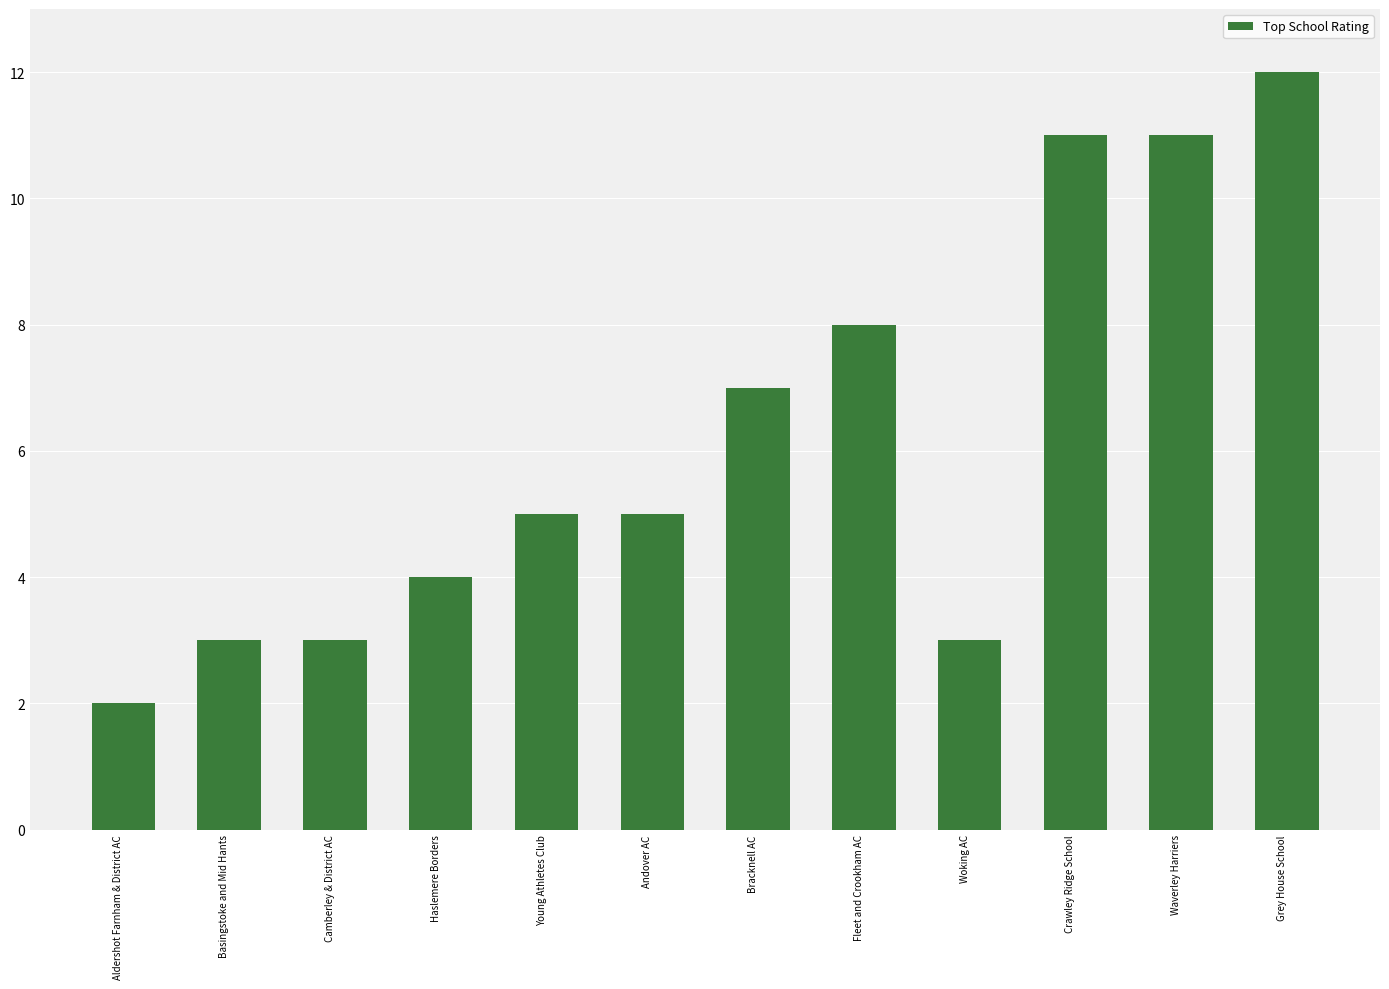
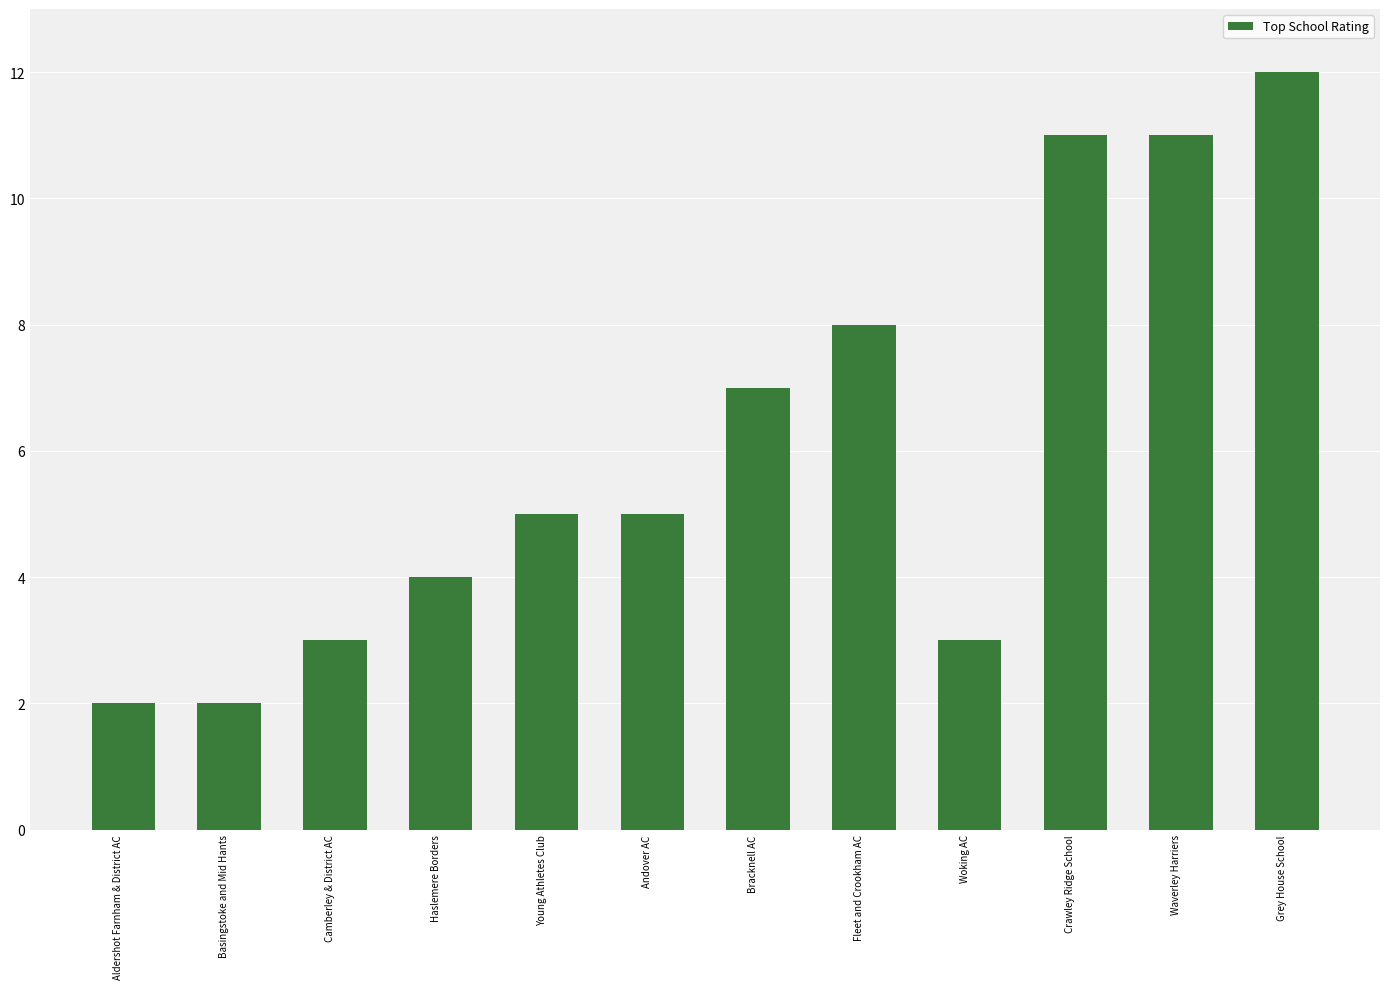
Basingstoke and Mid Hants: 3 -> 2
